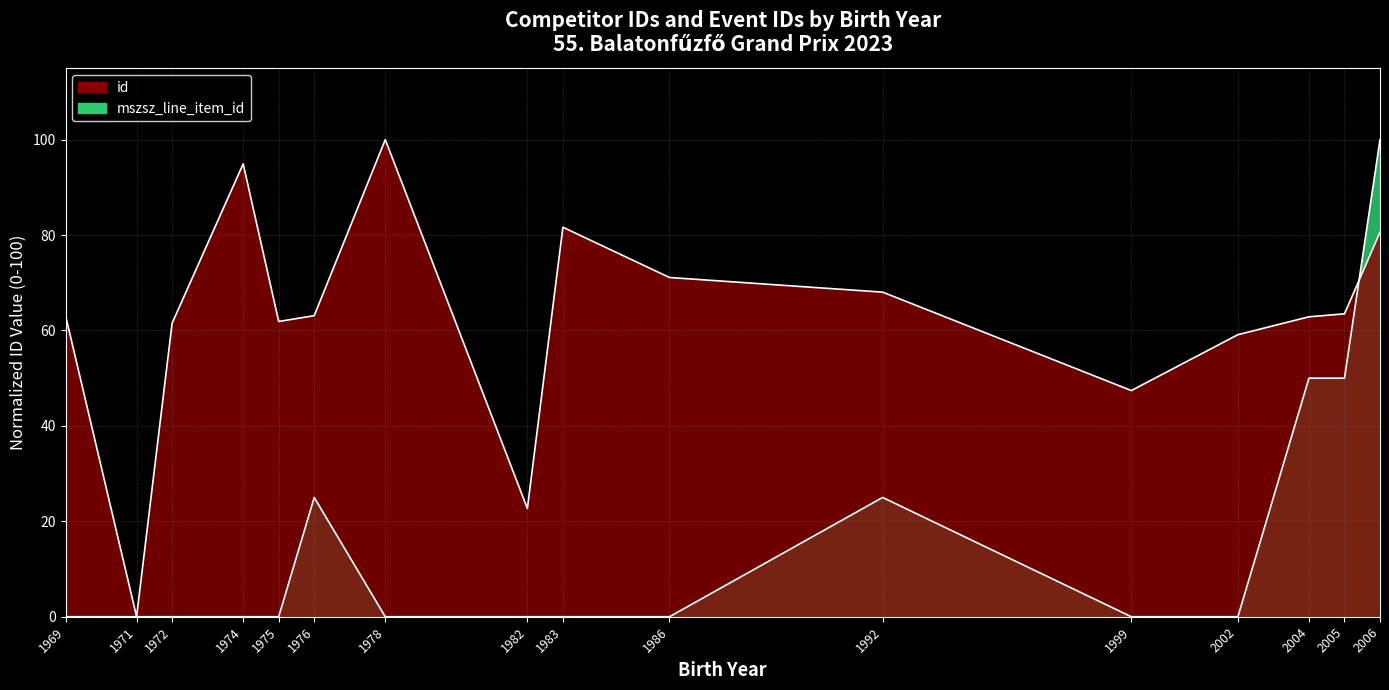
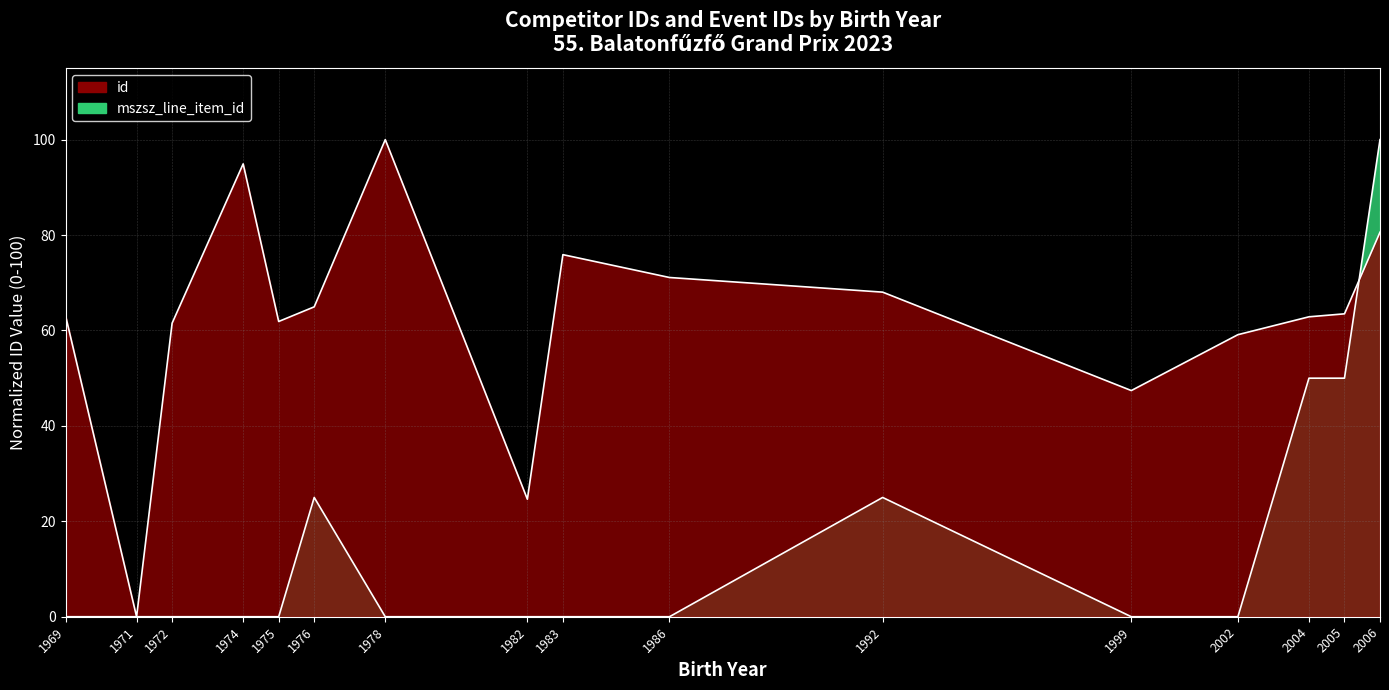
id, 1976: 63 -> 65
id, 1982: 23 -> 25
id, 1983: 82 -> 76
